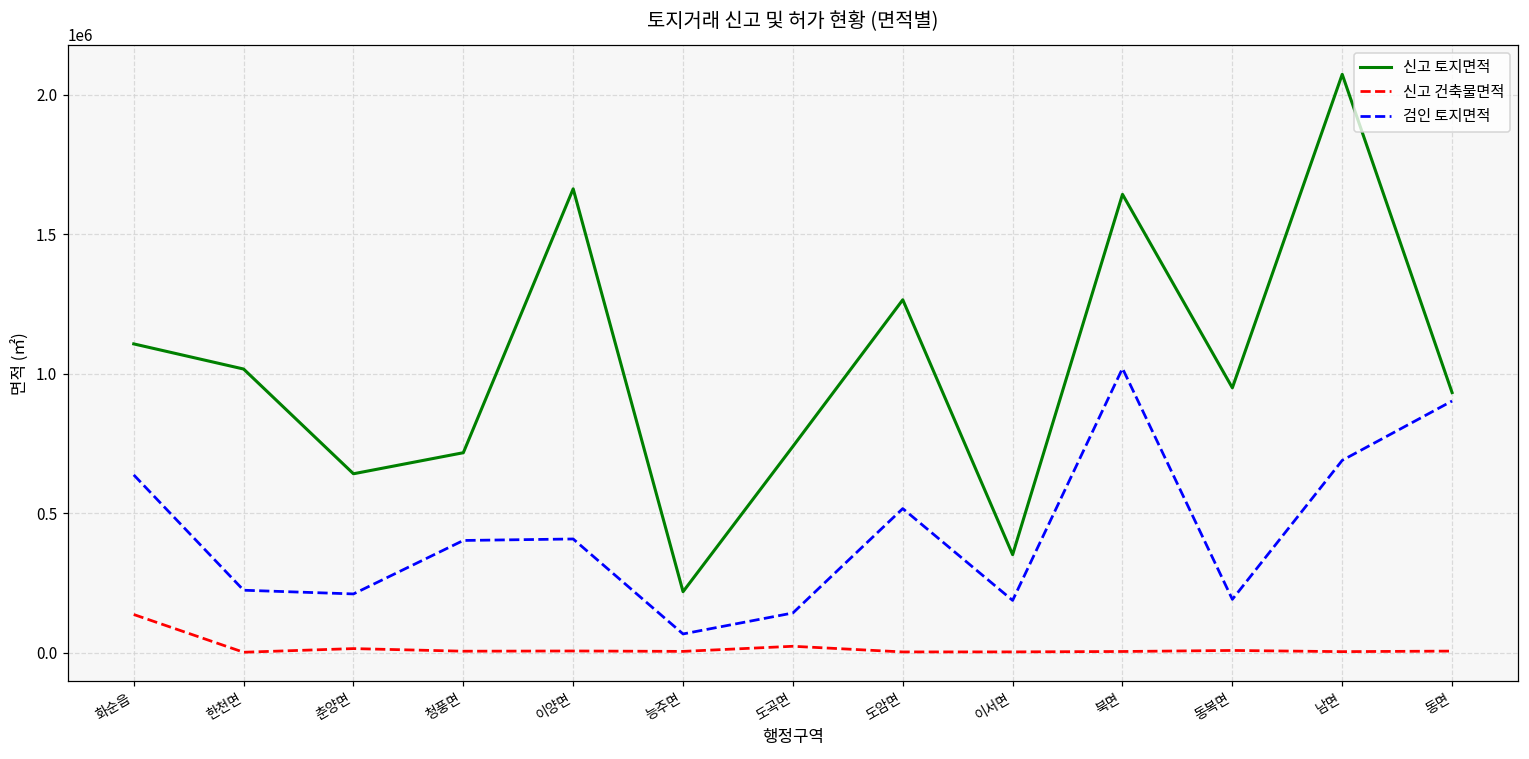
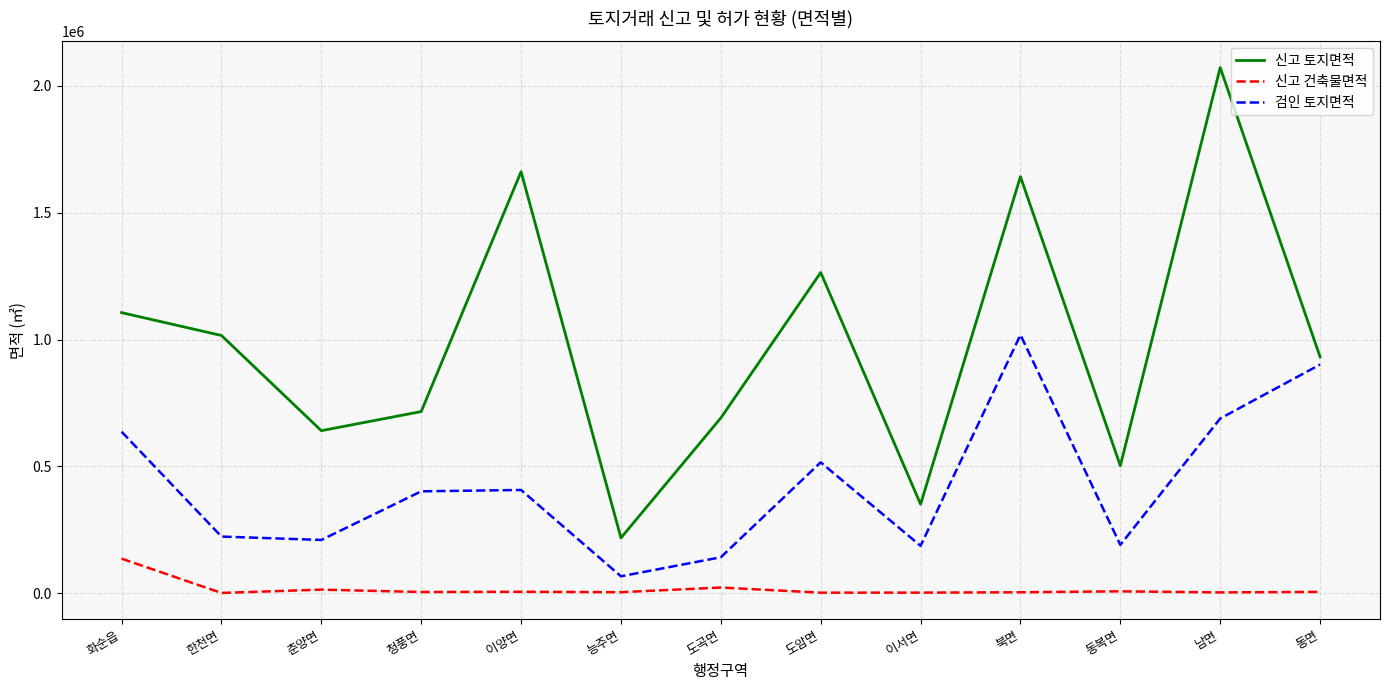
신고 토지면적, 도곡면: 740000 -> 690000
신고 토지면적, 동복면: 950000 -> 500000
